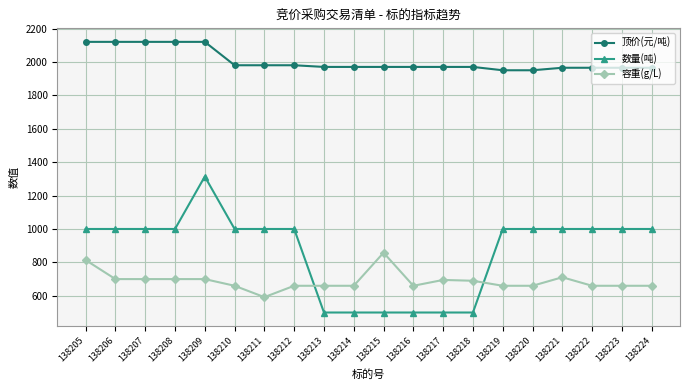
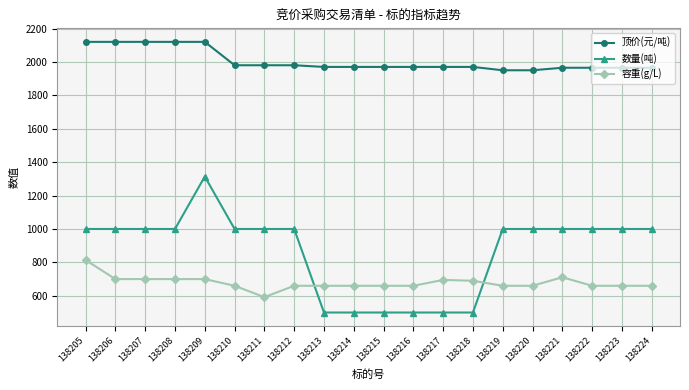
容重(g/L), 138215: 860 -> 660
